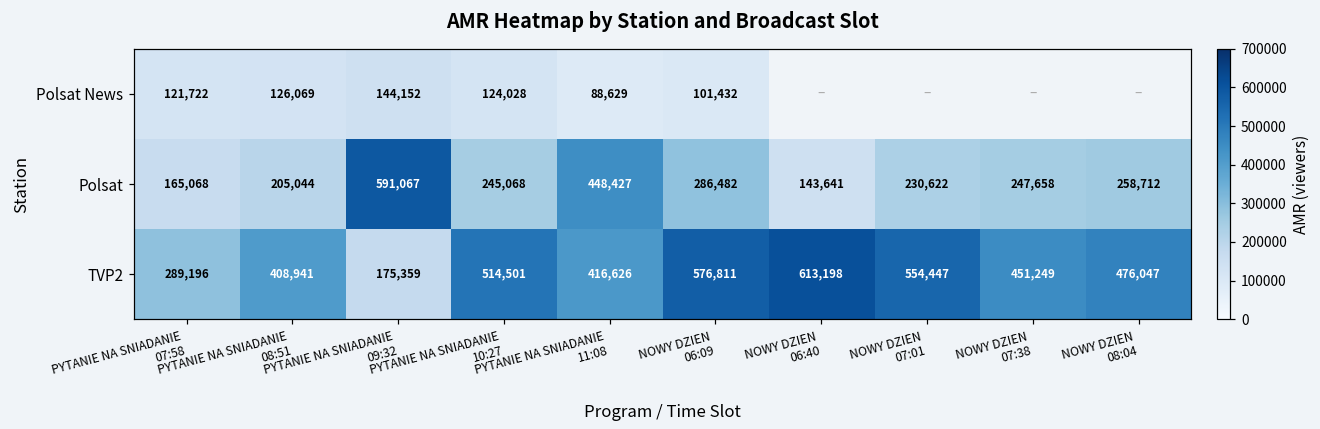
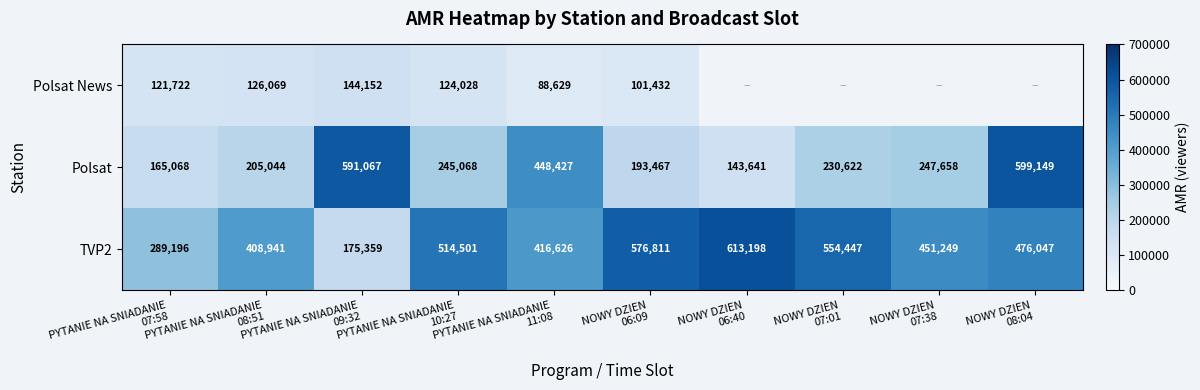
Polsat, NOWY DZIEN 06:09: 286,482 -> 193,467
Polsat, NOWY DZIEN 08:04: 258,712 -> 599,149
